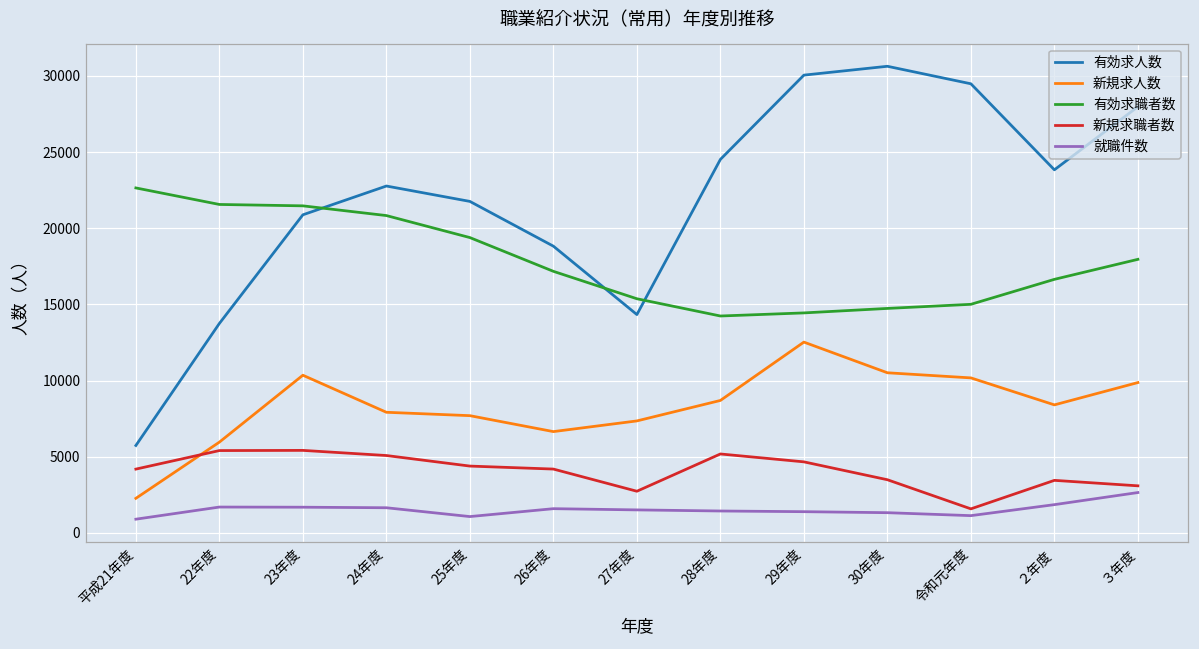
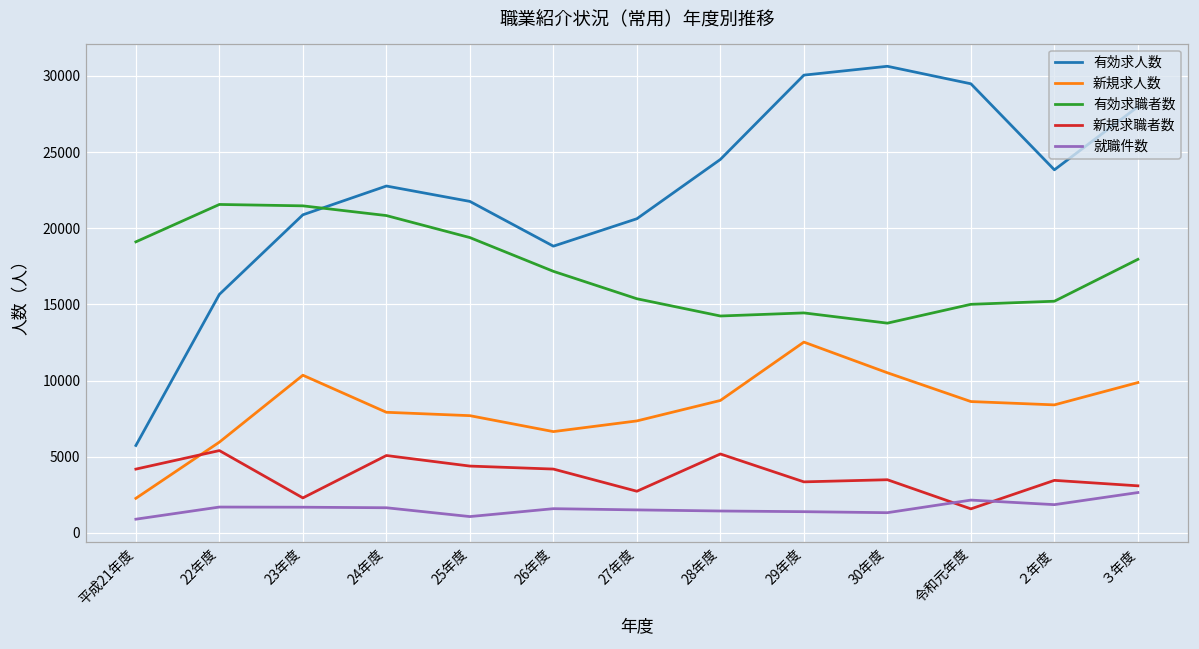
有効求職者数, 平成21年度: 22600 -> 19100
有効求人数, 22年度: 13800 -> 15700
新規求職者数, 23年度: 5400 -> 2300
有効求人数, 27年度: 14300 -> 20600
新規求職者数, 29年度: 4700 -> 3400
有効求職者数, 30年度: 14700 -> 13800
新規求人数, 令和元年度: 10200 -> 8600
就職件数, 令和元年度: 1100 -> 2200
有効求職者数, ２年度: 16600 -> 15200
